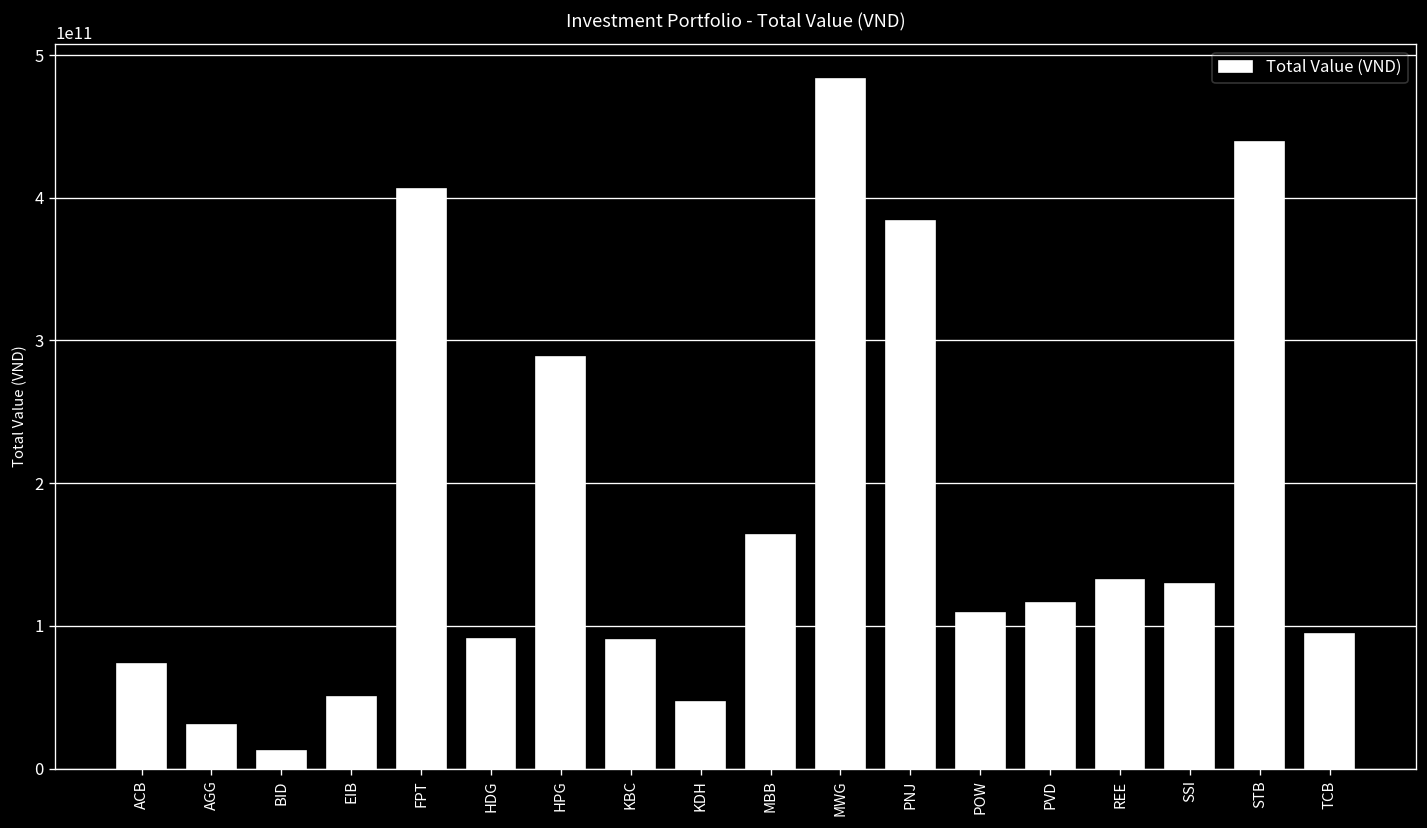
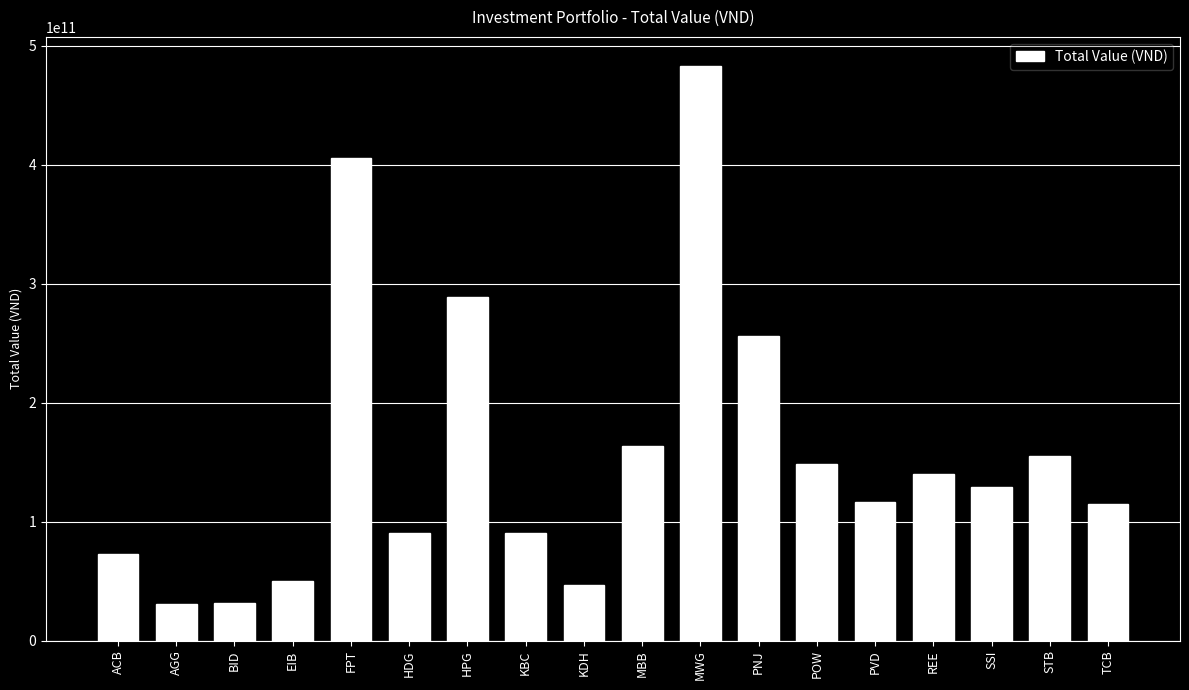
BID: 12000000000 -> 31000000000
PNJ: 383000000000 -> 256000000000
POW: 109000000000 -> 149000000000
REE: 132000000000 -> 140000000000
STB: 439000000000 -> 155000000000
TCB: 94000000000 -> 115000000000
